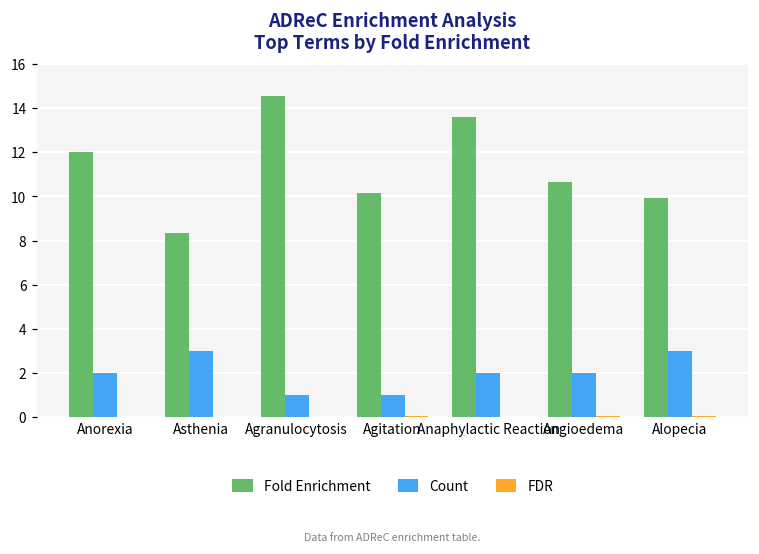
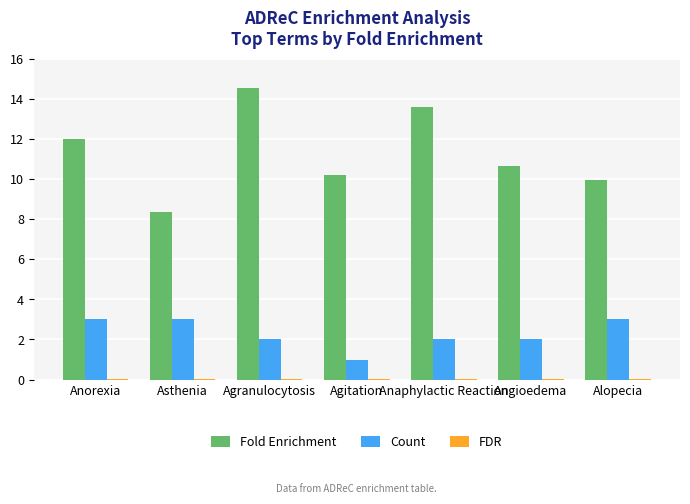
Count, Anorexia: 2 -> 3
Count, Agranulocytosis: 1 -> 2
